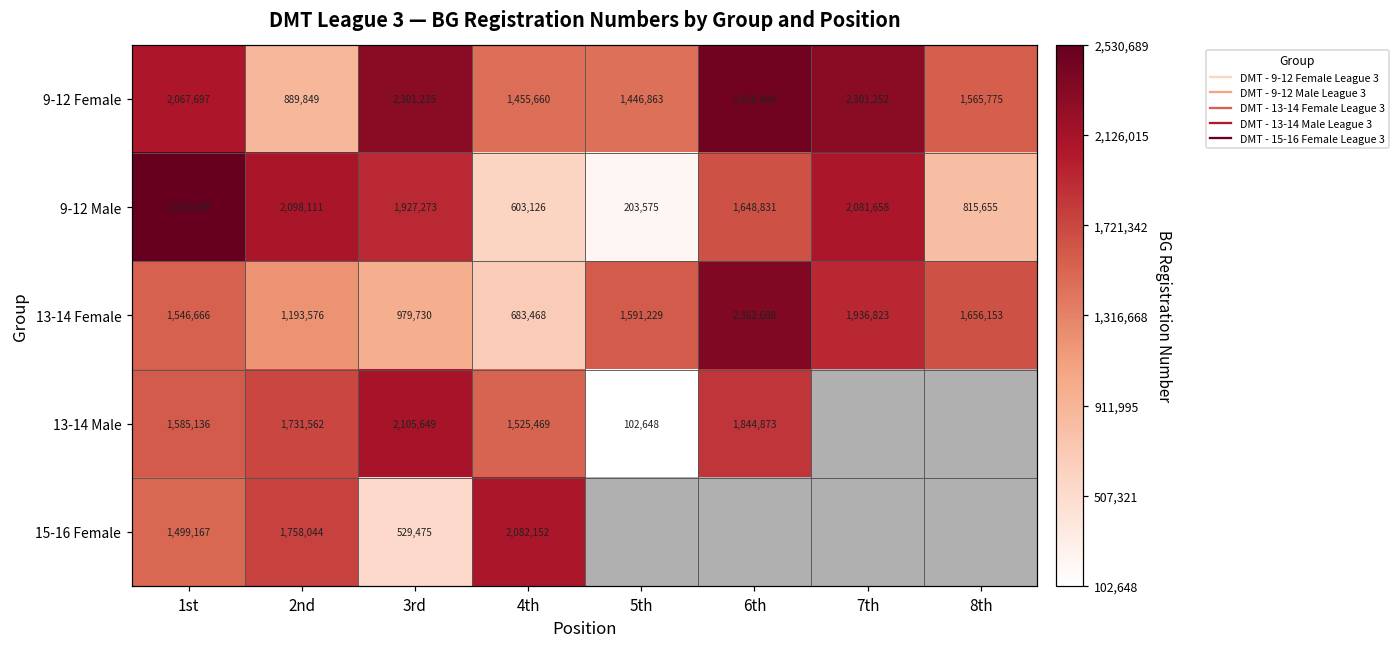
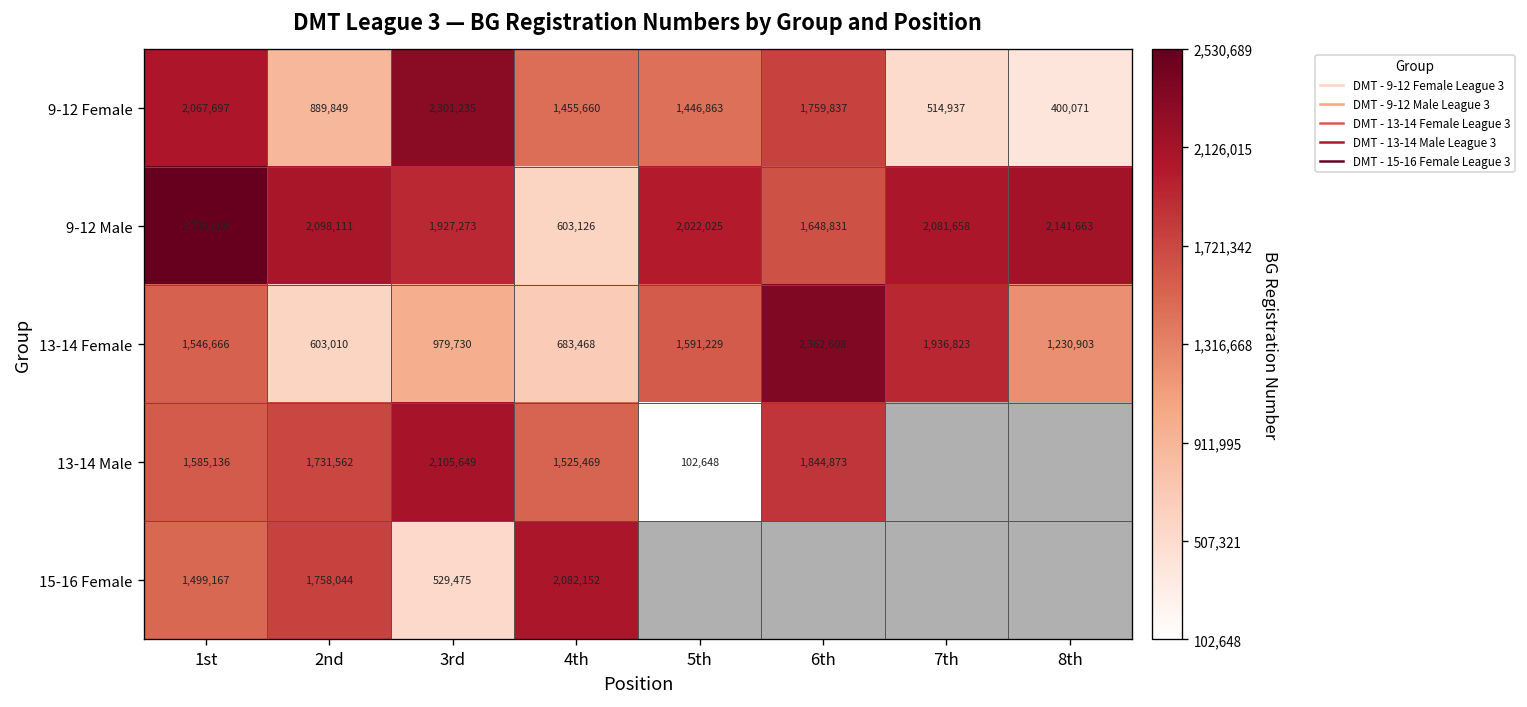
9-12 Female, 6th: 2,450,404 -> 1,759,837
9-12 Female, 7th: 2,301,252 -> 514,937
9-12 Female, 8th: 1,565,775 -> 400,071
9-12 Male, 5th: 203,575 -> 2,022,025
9-12 Male, 8th: 815,655 -> 2,141,663
13-14 Female, 2nd: 1,193,576 -> 603,010
13-14 Female, 8th: 1,656,153 -> 1,230,903
